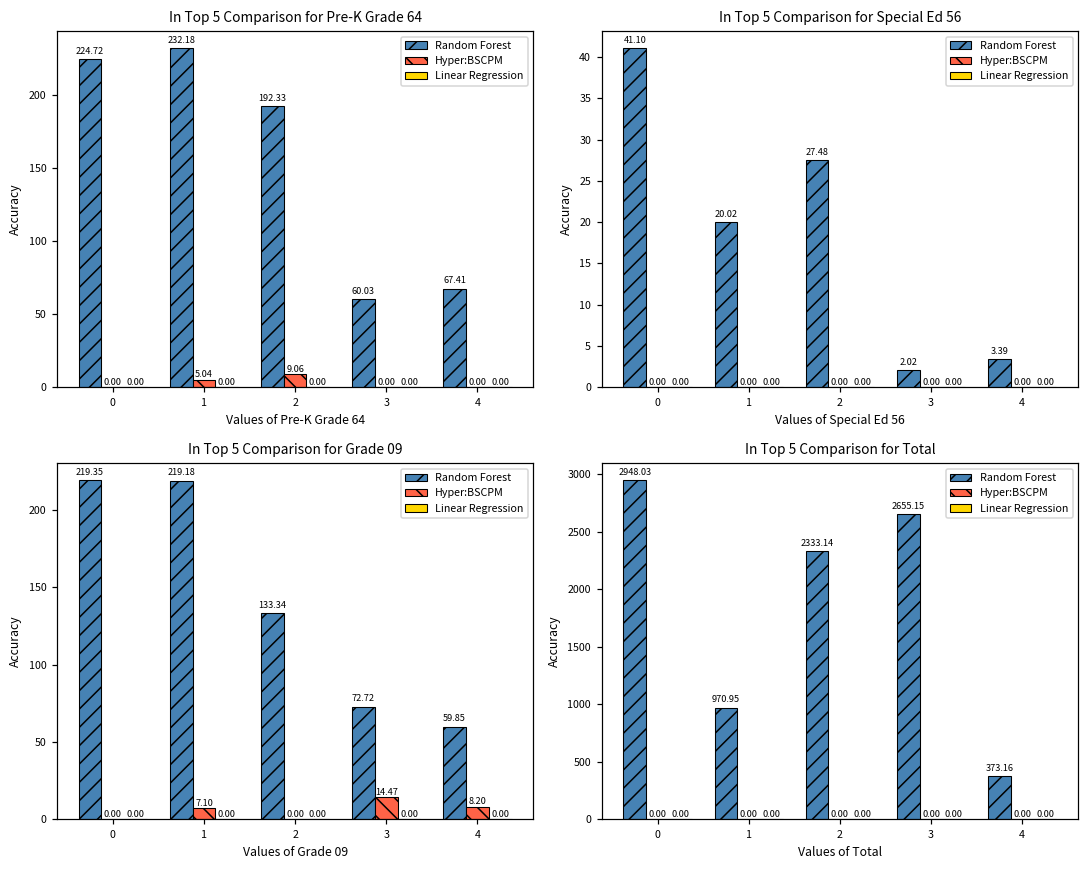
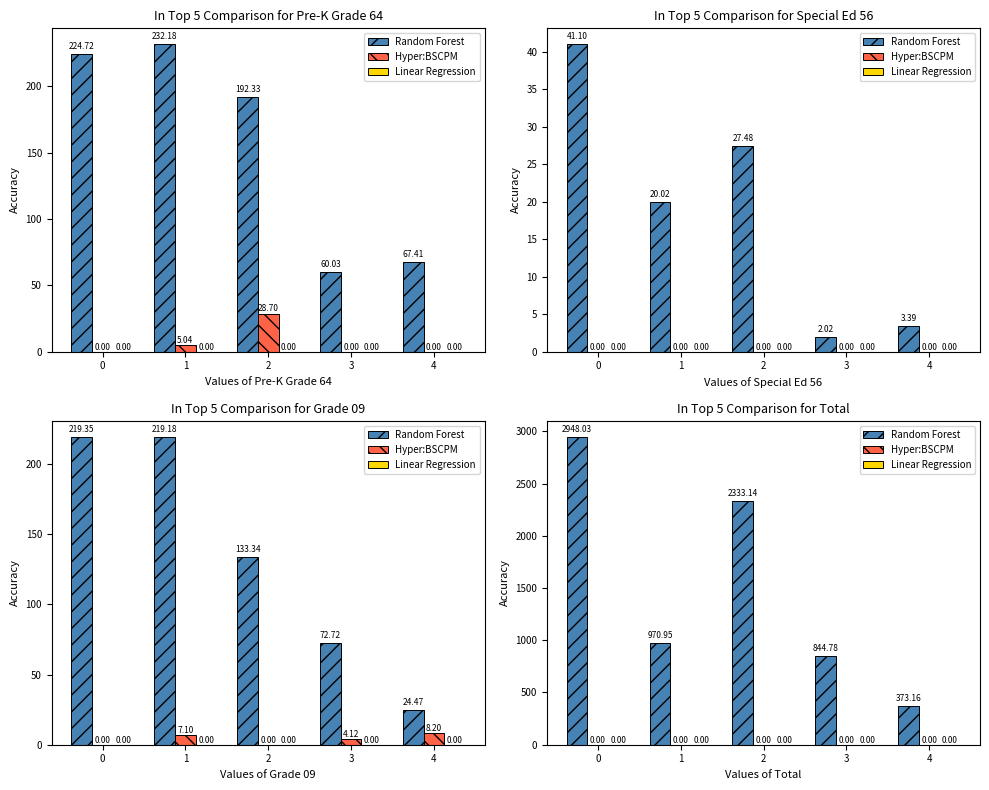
In Top 5 Comparison for Pre-K Grade 64, Hyper:BSCPM, 2: 9.06 -> 28.70
In Top 5 Comparison for Grade 09, Hyper:BSCPM, 3: 14.47 -> 4.12
In Top 5 Comparison for Grade 09, Random Forest, 4: 59.85 -> 24.47
In Top 5 Comparison for Total, Random Forest, 3: 2655.15 -> 844.78
